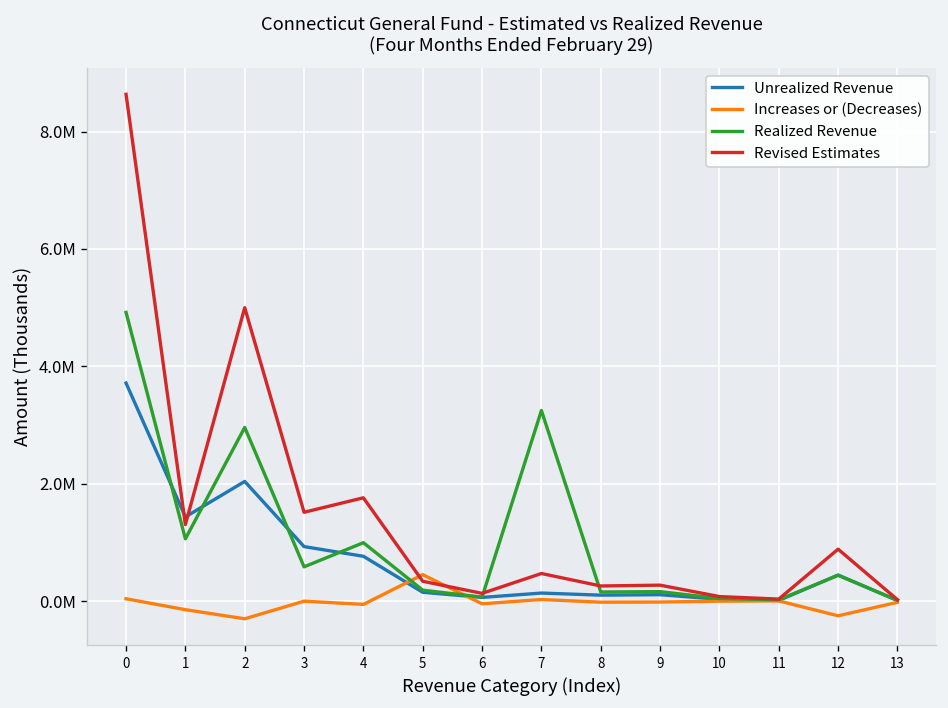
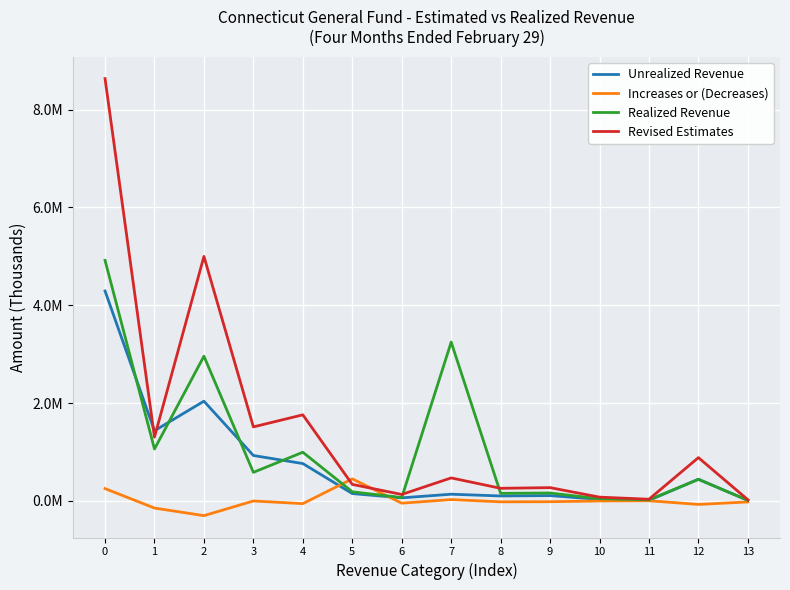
Unrealized Revenue, 0: 3700000 -> 4300000
Increases or (Decreases), 0: 0 -> 300000
Increases or (Decreases), 12: -200000 -> -100000
